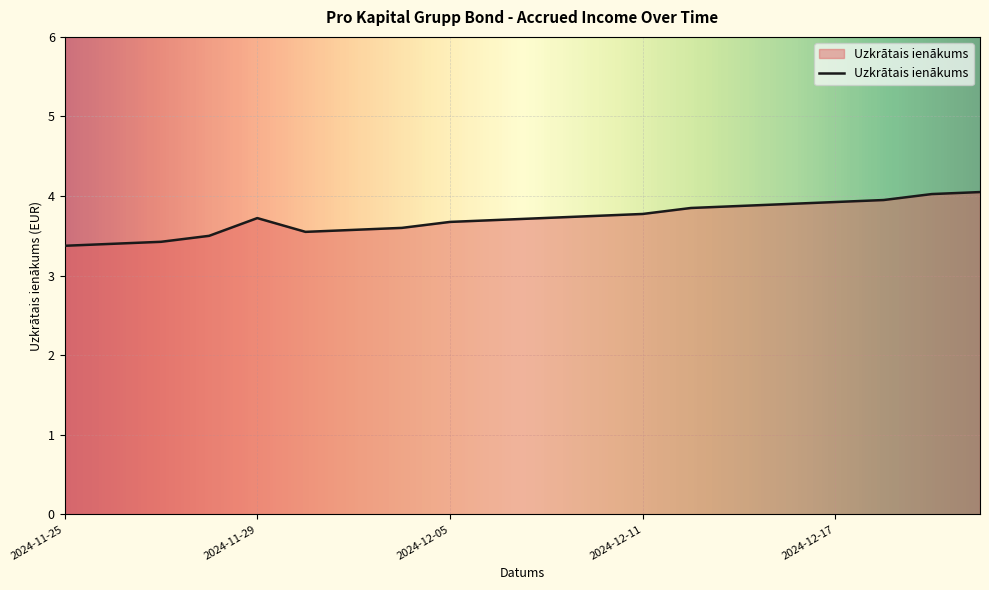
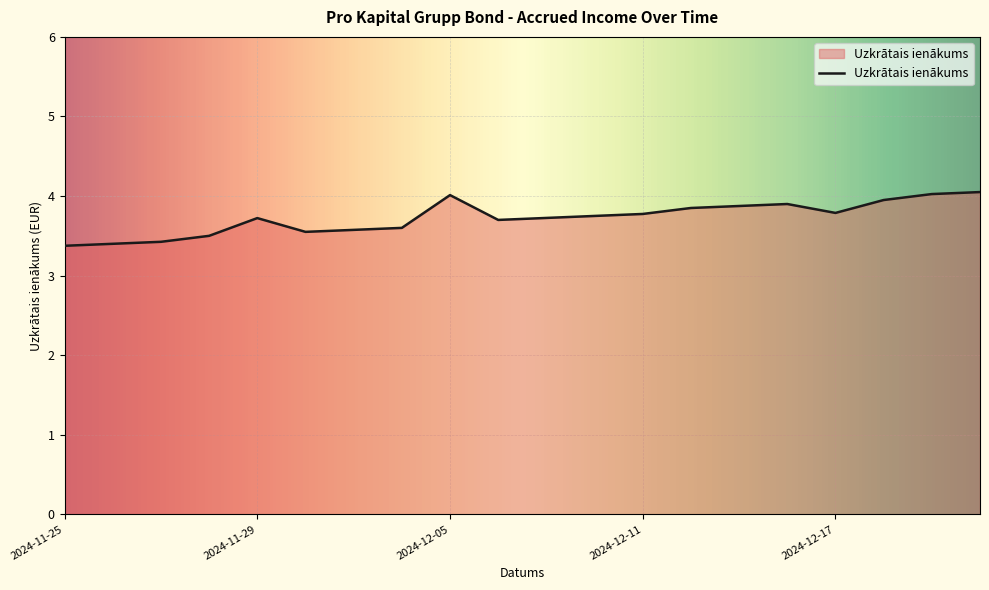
2024-12-05: 3.7 -> 4.0
2024-12-17: 3.9 -> 3.8
